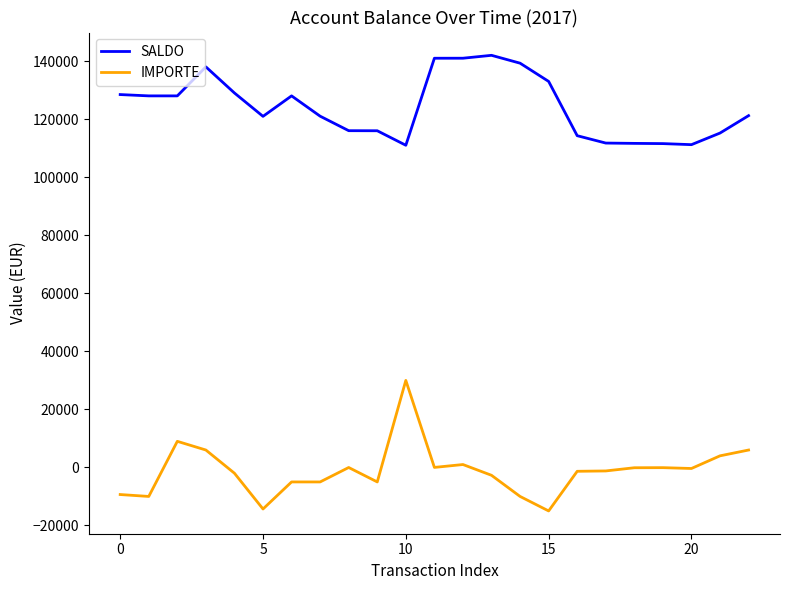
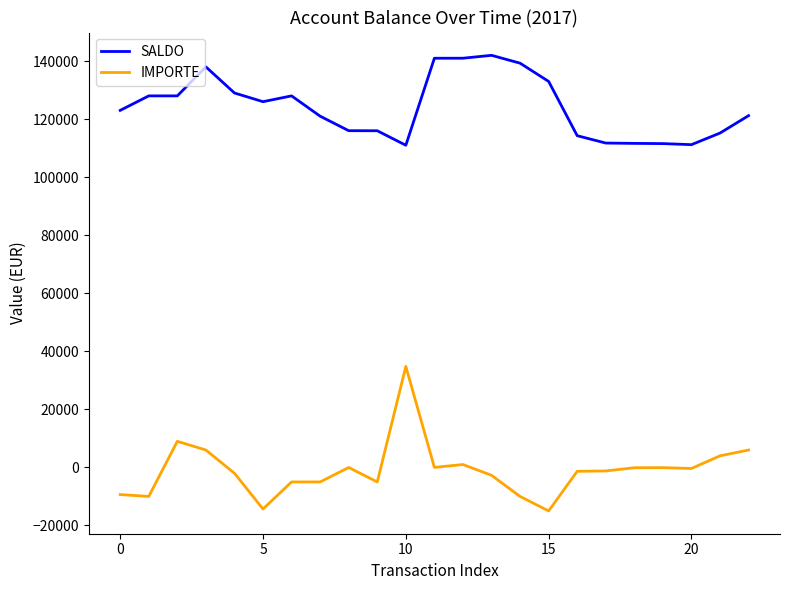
SALDO, 0: 129000 -> 123000
SALDO, 5: 121000 -> 126000
IMPORTE, 10: 30000 -> 35000
